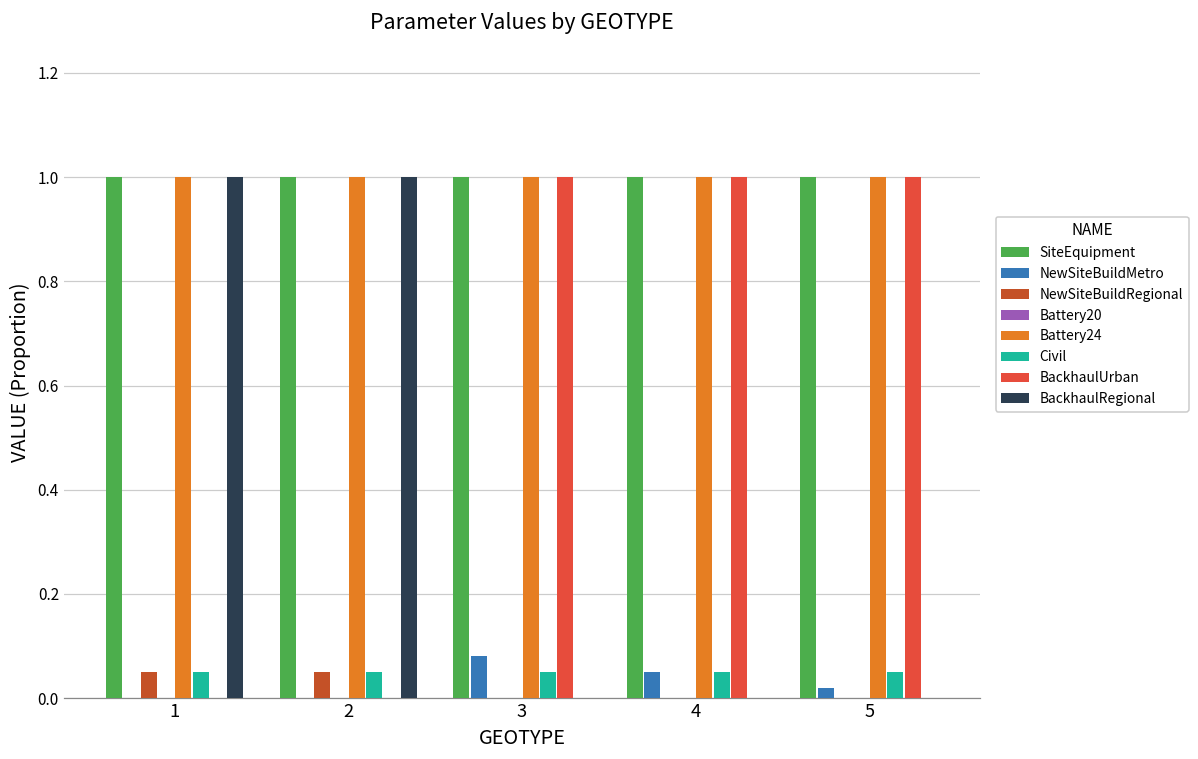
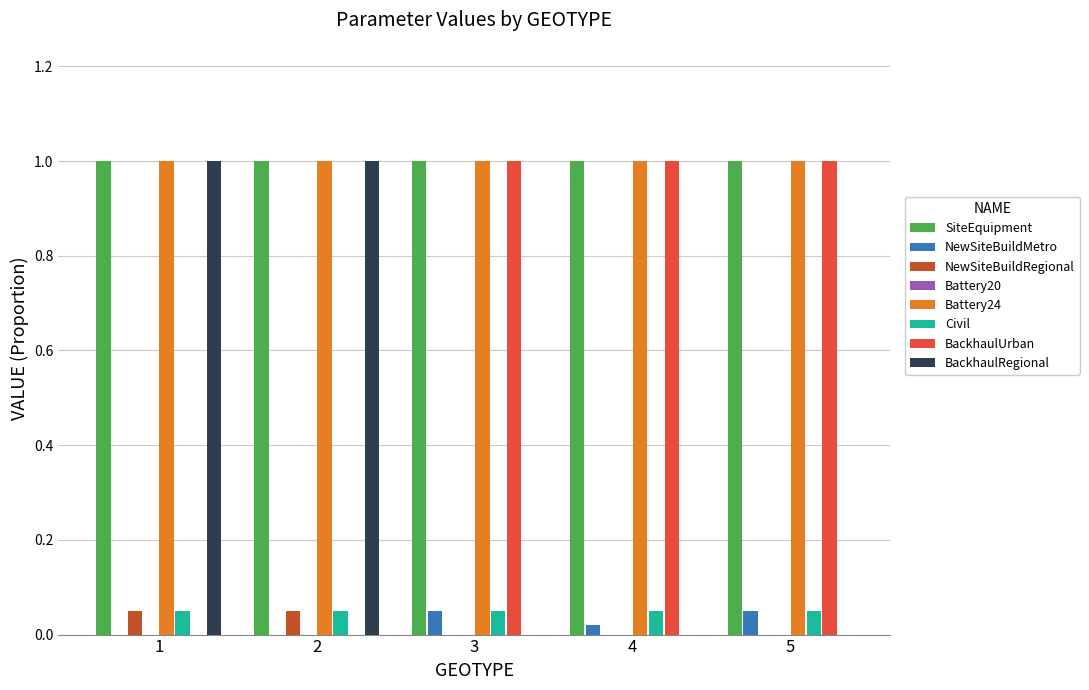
NewSiteBuildMetro, 3: 0.08 -> 0.05
NewSiteBuildMetro, 4: 0.05 -> 0.02
NewSiteBuildMetro, 5: 0.02 -> 0.05
